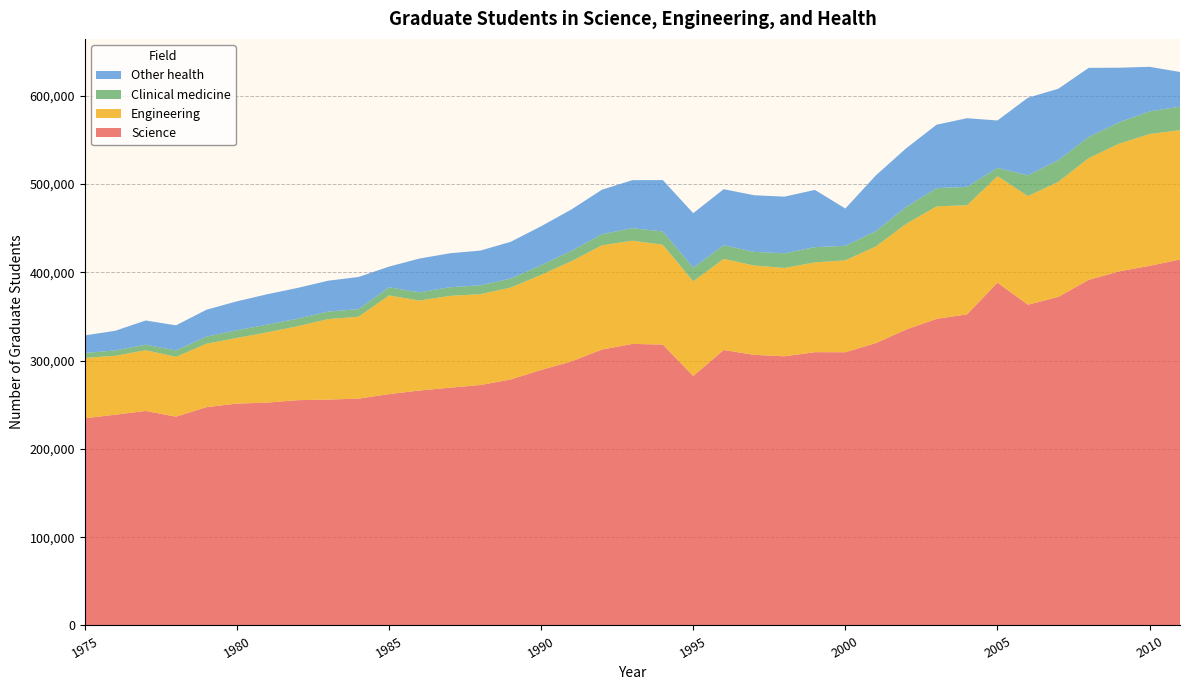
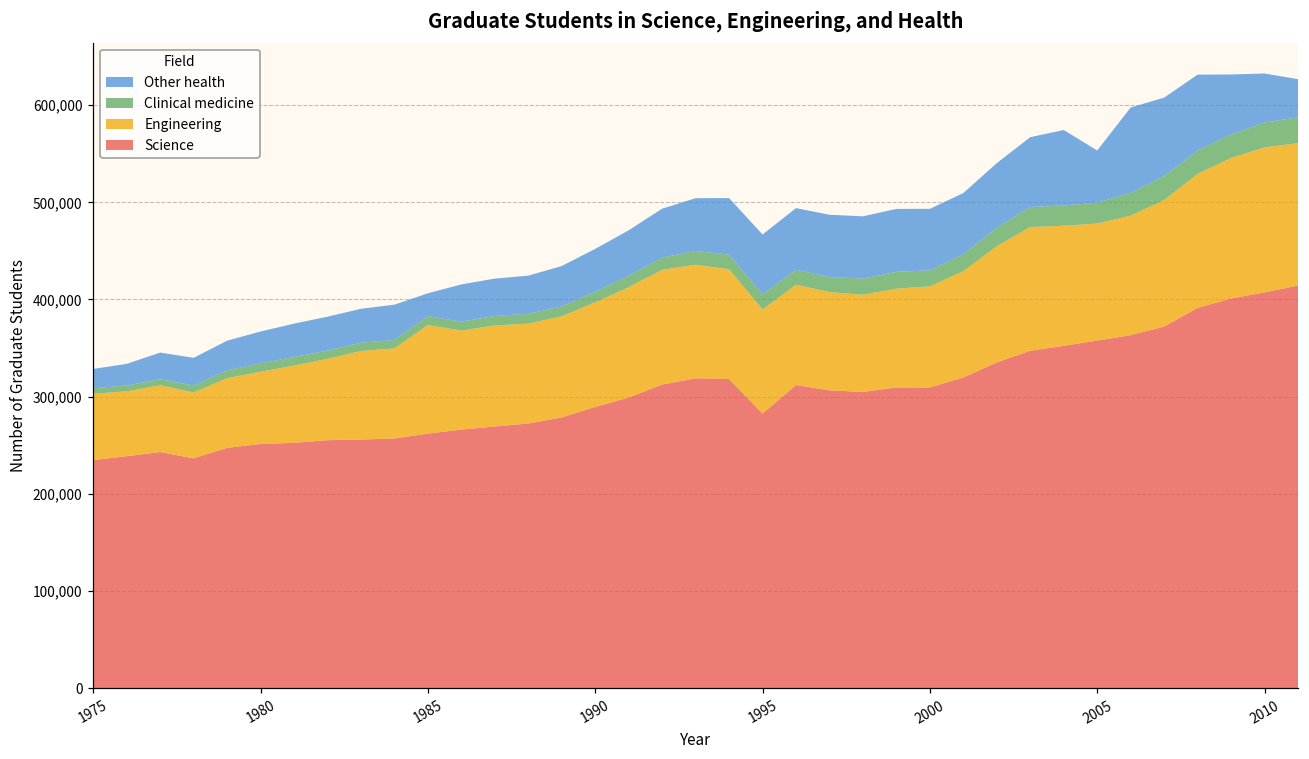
Other health, 2000: 40,000 -> 60,000
Science, 2005: 390,000 -> 360,000
Clinical medicine, 2005: 10,000 -> 20,000
